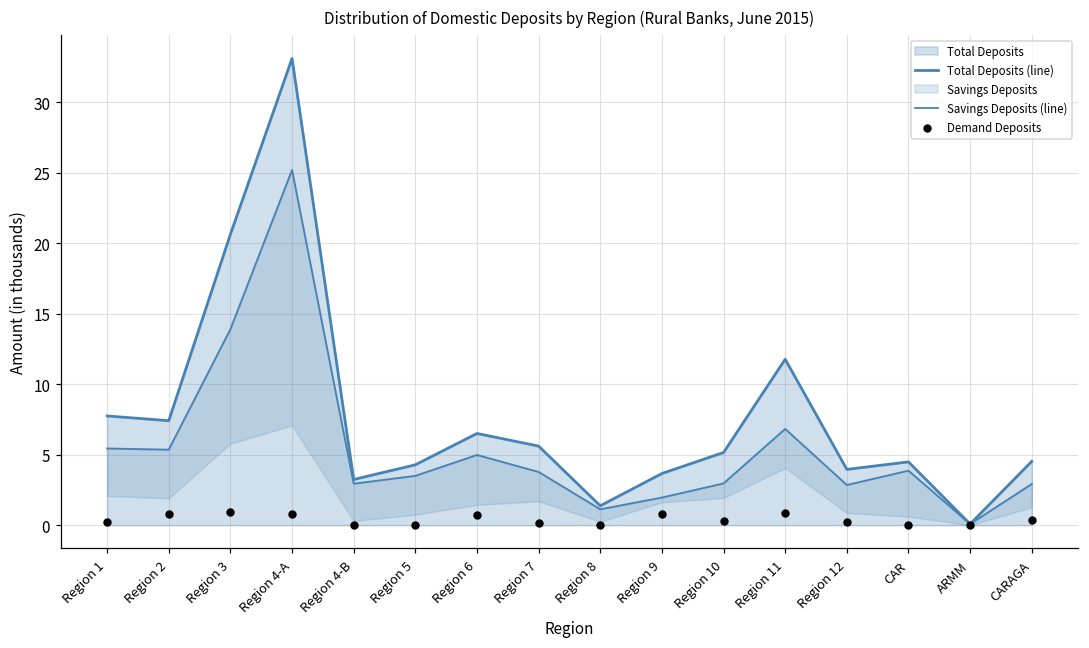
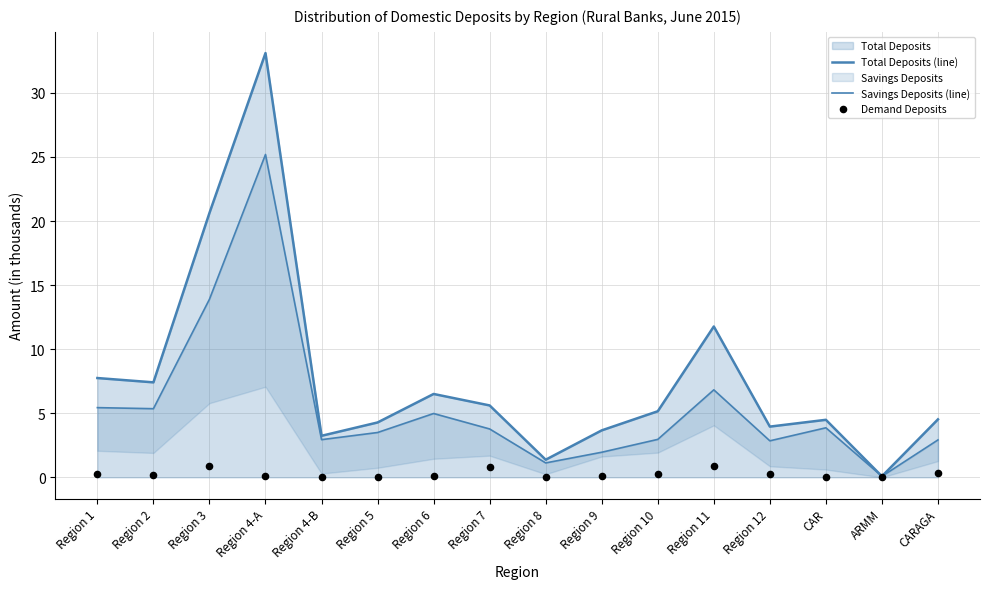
Demand Deposits, Region 2: 0.8 -> 0.2
Demand Deposits, Region 4-A: 0.8 -> 0.1
Demand Deposits, Region 6: 0.7 -> 0.1
Demand Deposits, Region 7: 0.1 -> 0.8
Demand Deposits, Region 9: 0.8 -> 0.1
